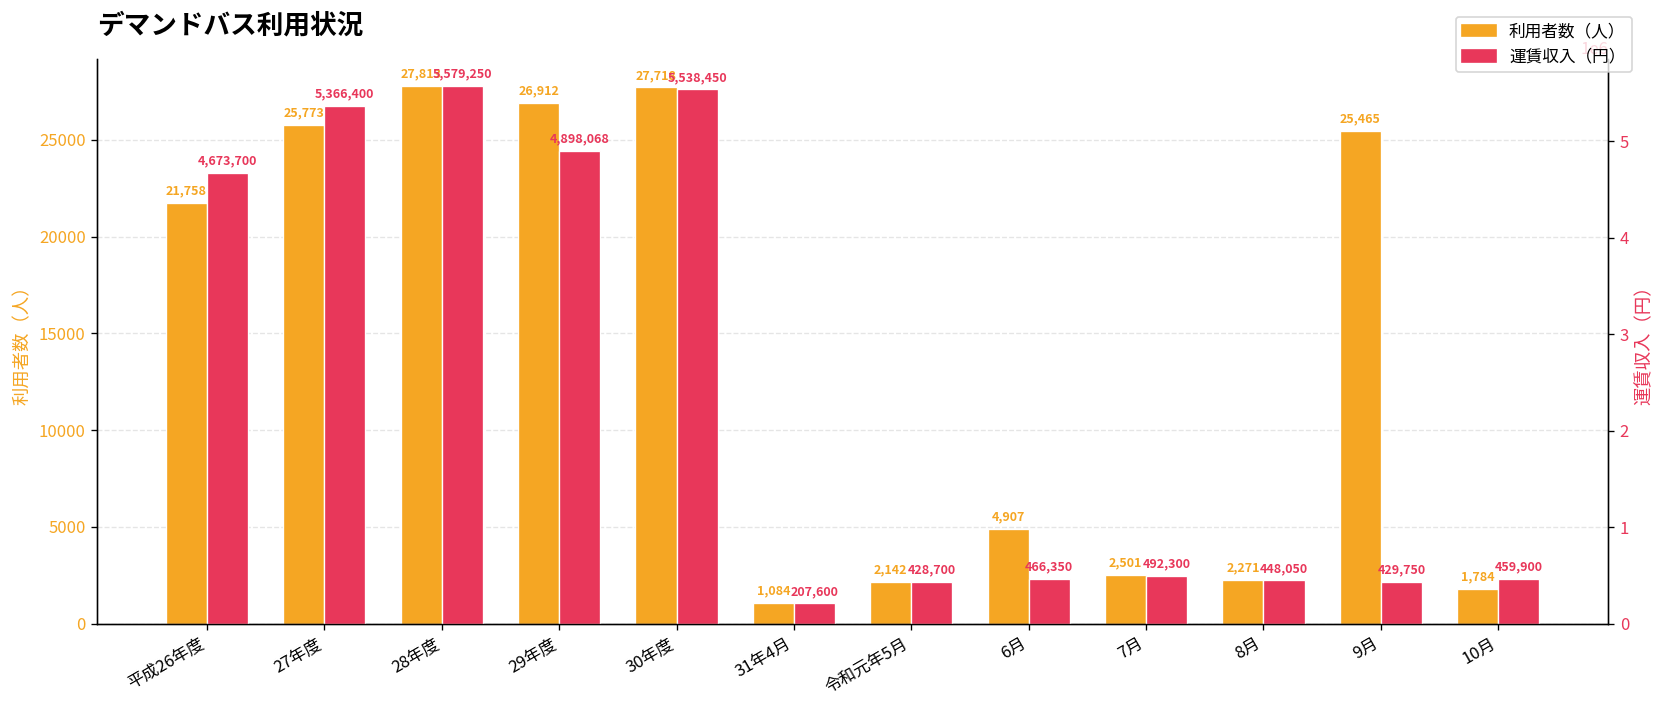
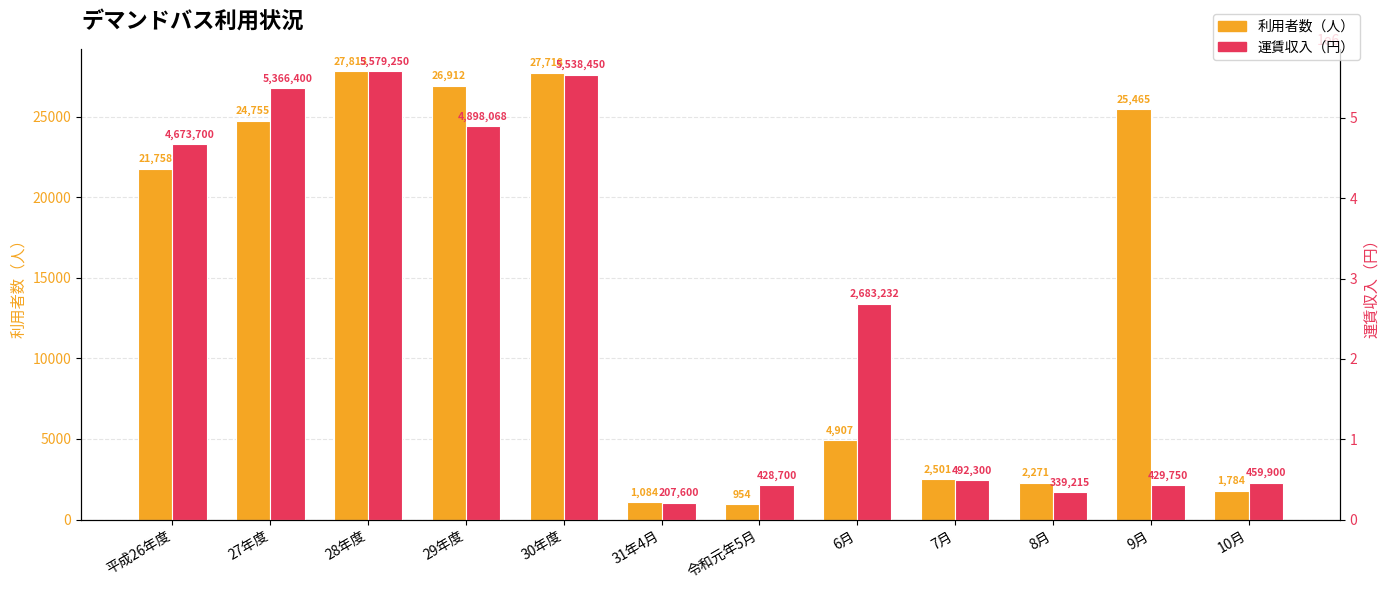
利用者数（人）, 27年度: 25,773 -> 24,755
利用者数（人）, 令和元年5月: 2,142 -> 954
運賃収入（円）, 6月: 466,350 -> 2,683,232
運賃収入（円）, 8月: 448,050 -> 339,215
